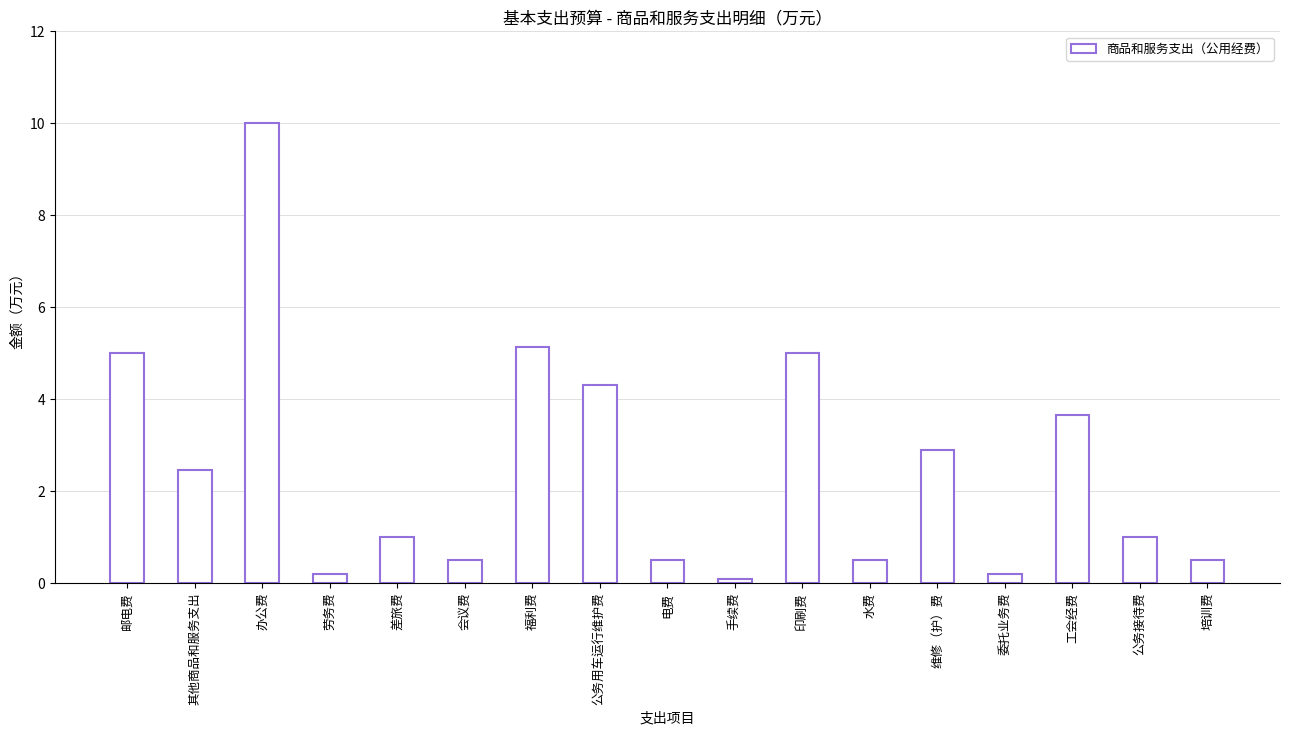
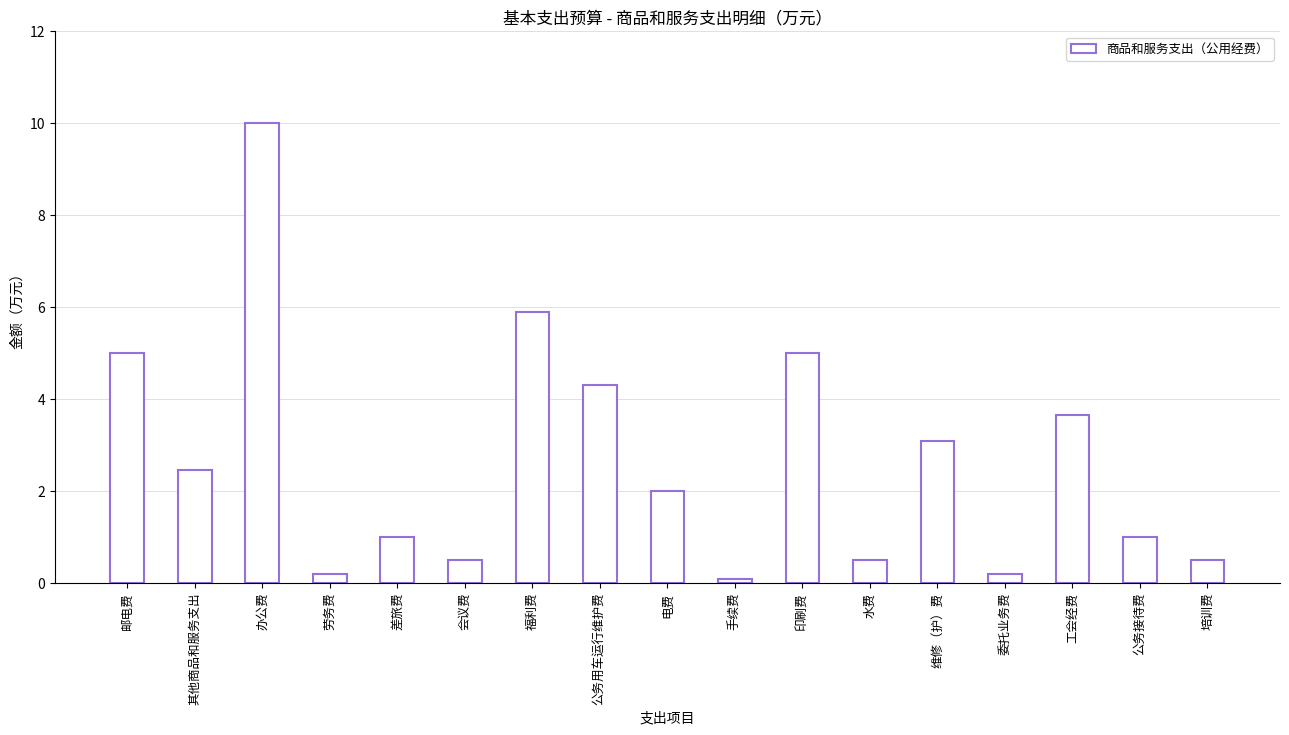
福利费: 5.1 -> 5.9
电费: 0.5 -> 2.0
维修（护）费: 2.9 -> 3.1
